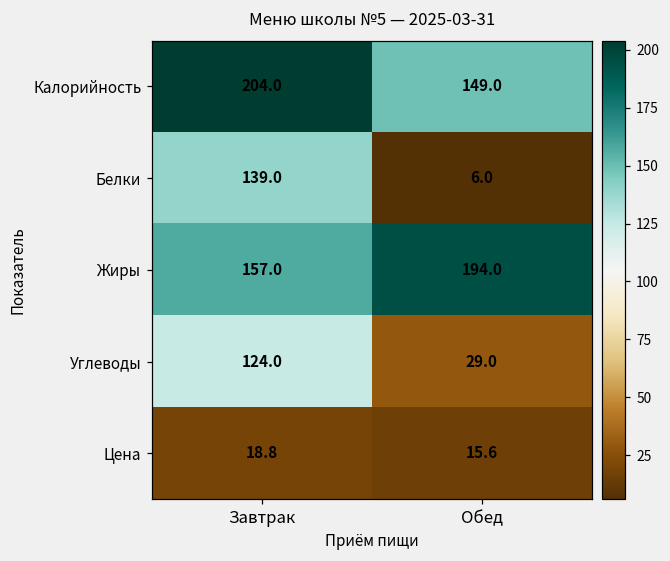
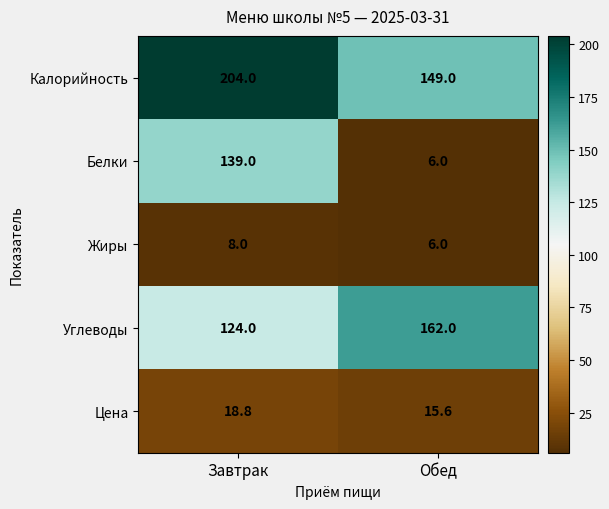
Жиры, Завтрак: 157.0 -> 8.0
Жиры, Обед: 194.0 -> 6.0
Углеводы, Обед: 29.0 -> 162.0
